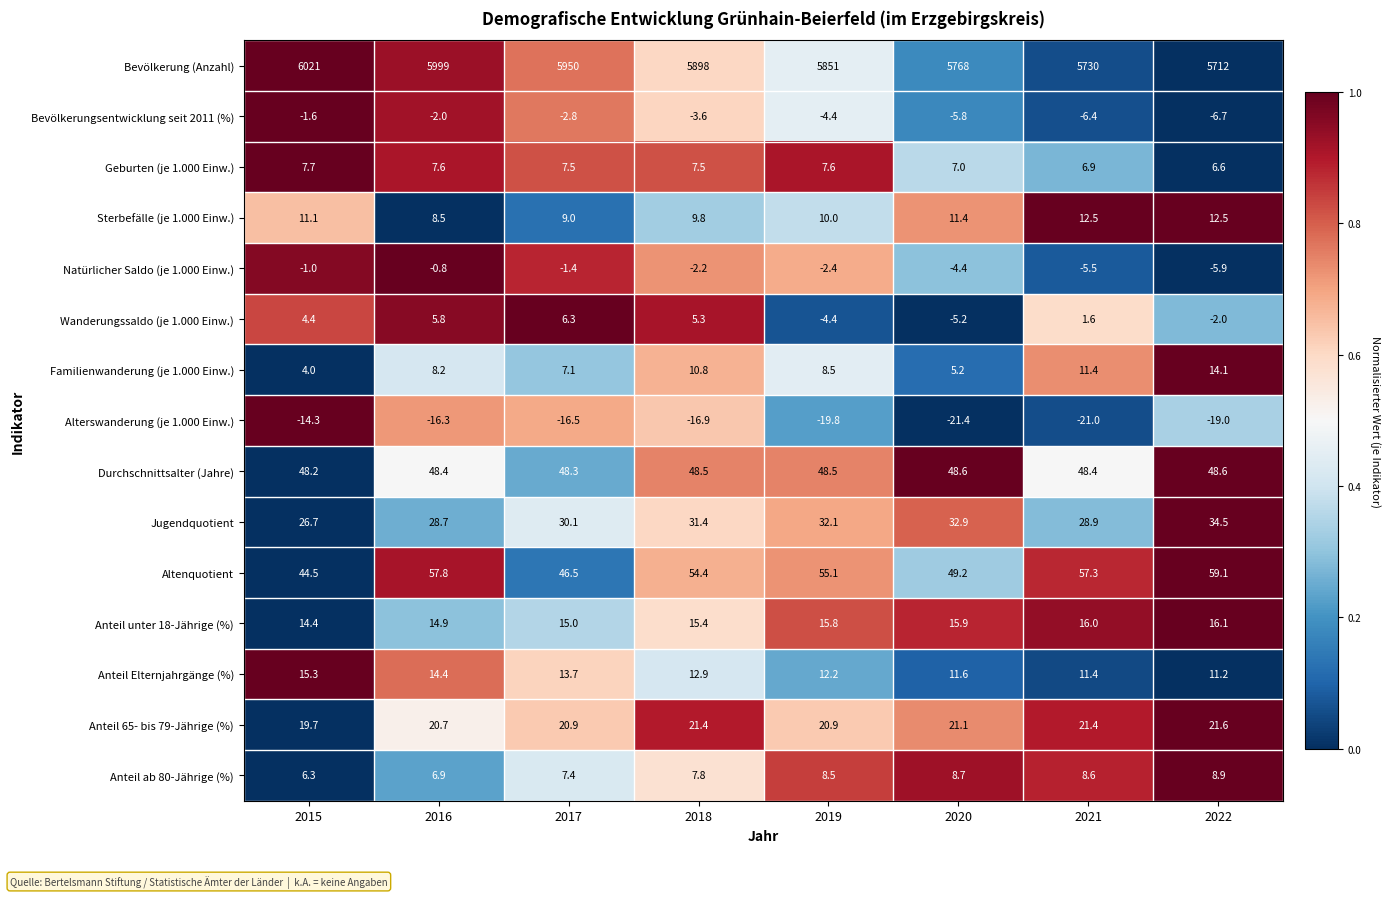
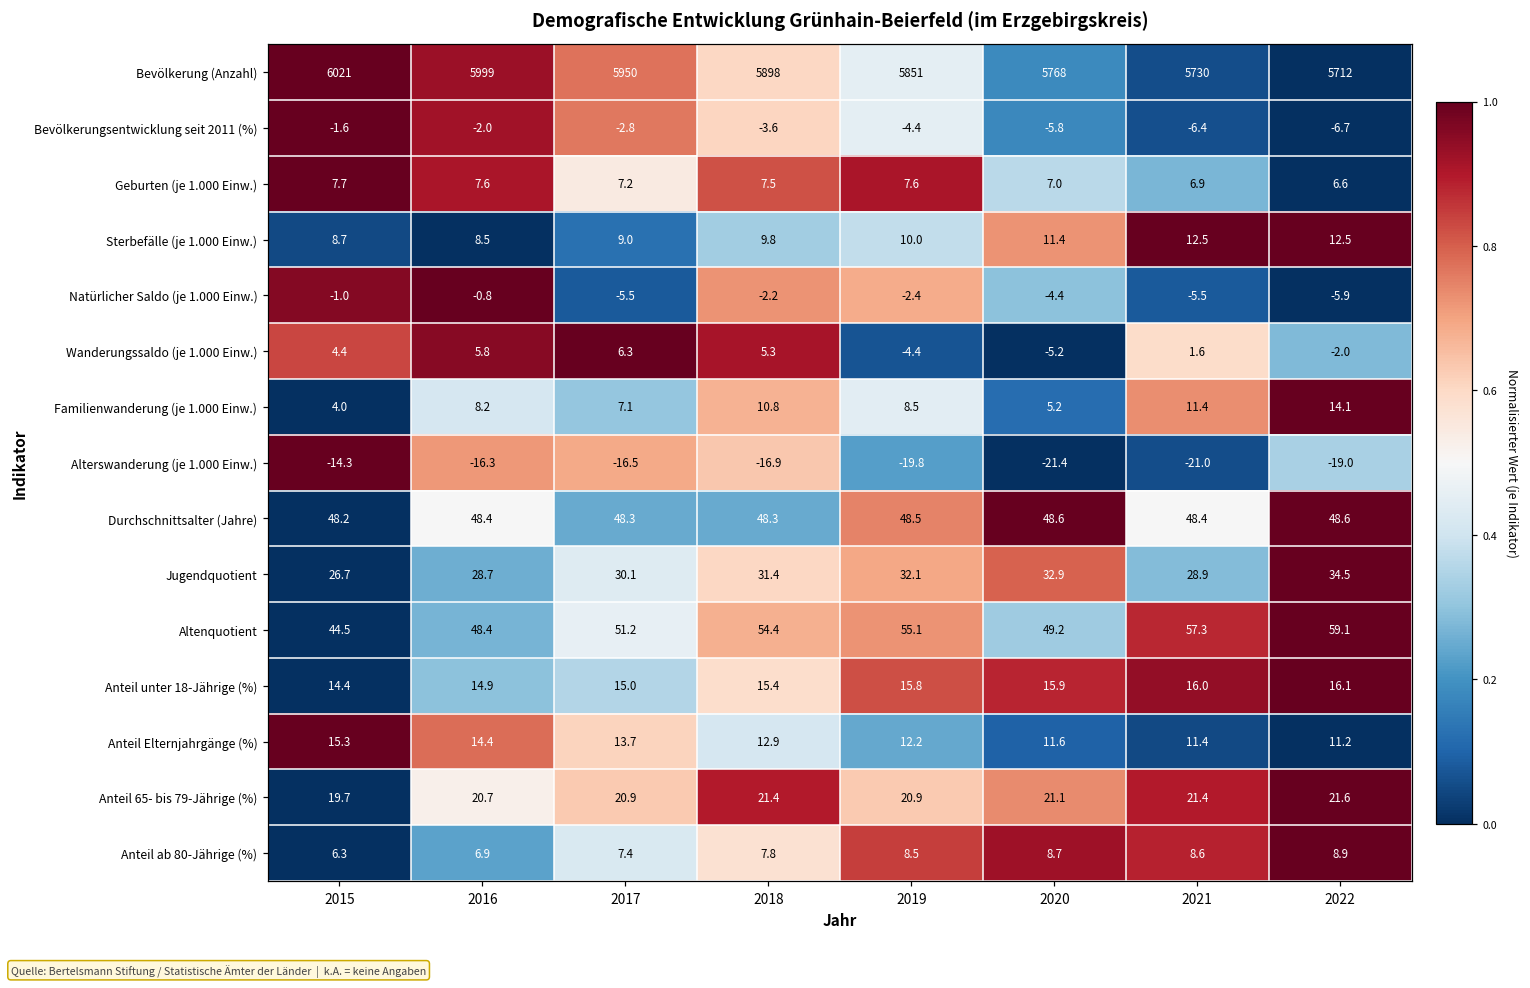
Geburten (je 1.000 Einw.), 2017: 7.5 -> 7.2
Sterbefälle (je 1.000 Einw.), 2015: 11.1 -> 8.7
Natürlicher Saldo (je 1.000 Einw.), 2017: -1.4 -> -5.5
Durchschnittsalter (Jahre), 2018: 48.5 -> 48.3
Altenquotient, 2016: 57.8 -> 48.4
Altenquotient, 2017: 46.5 -> 51.2
